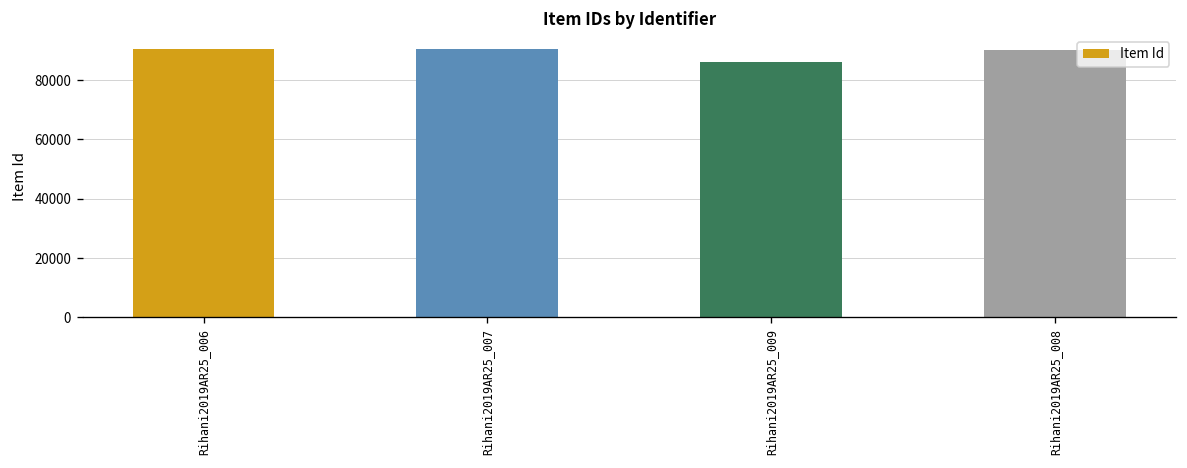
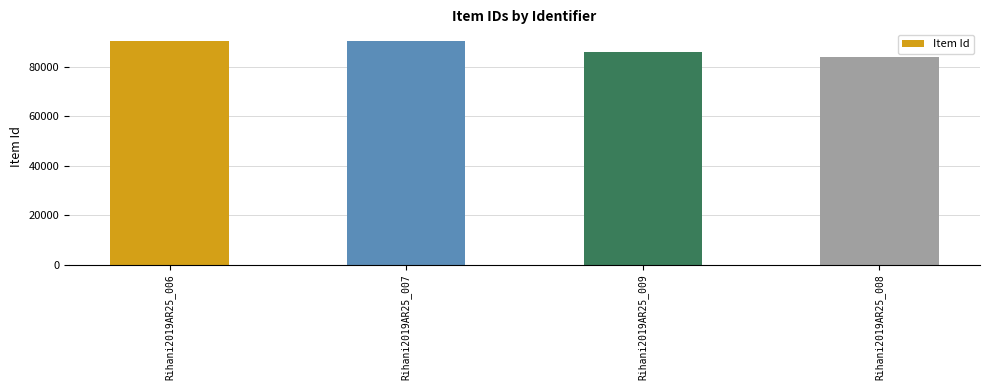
Rihani2019AR25_008: 90000 -> 84000
